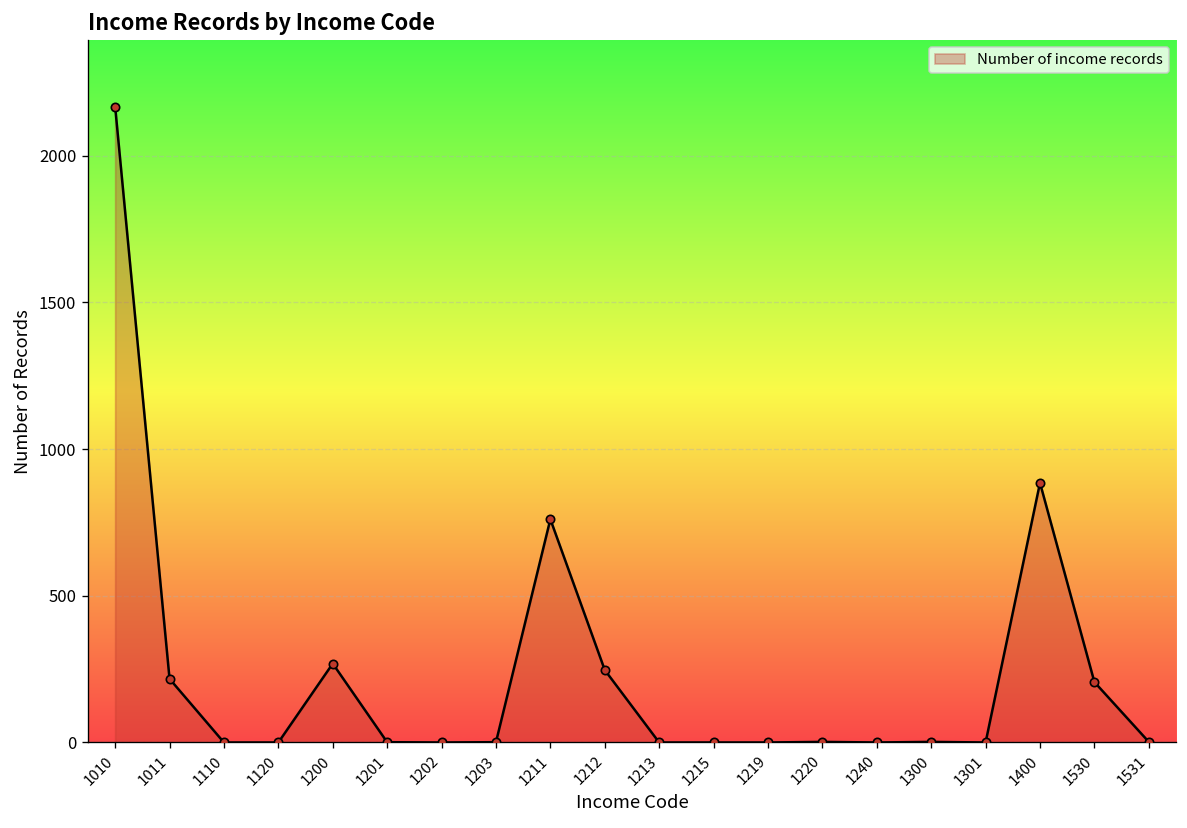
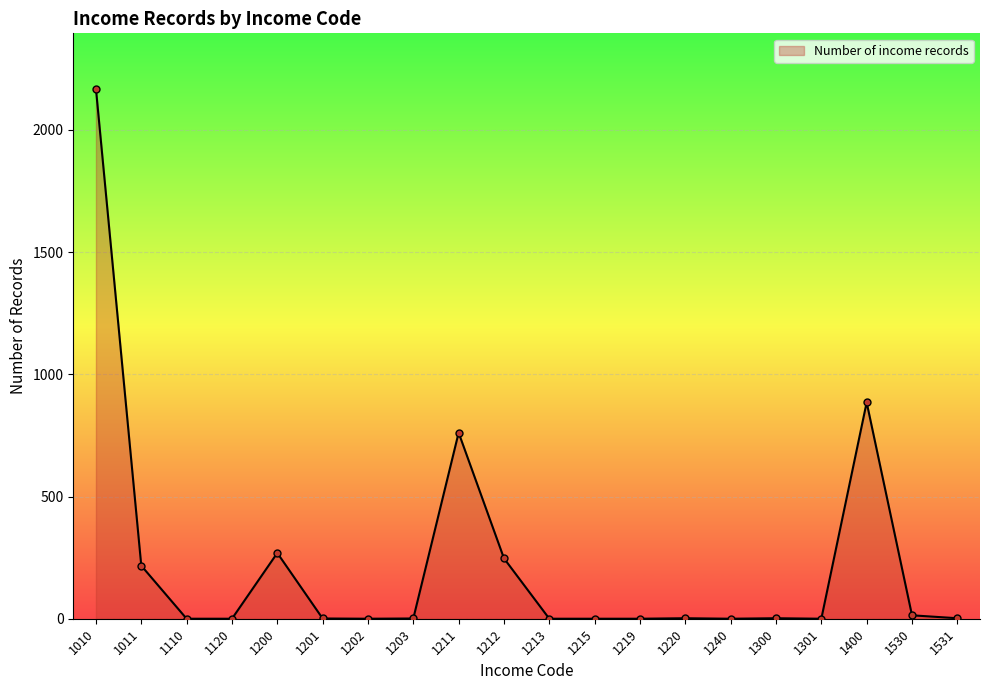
1530: 210 -> 10
